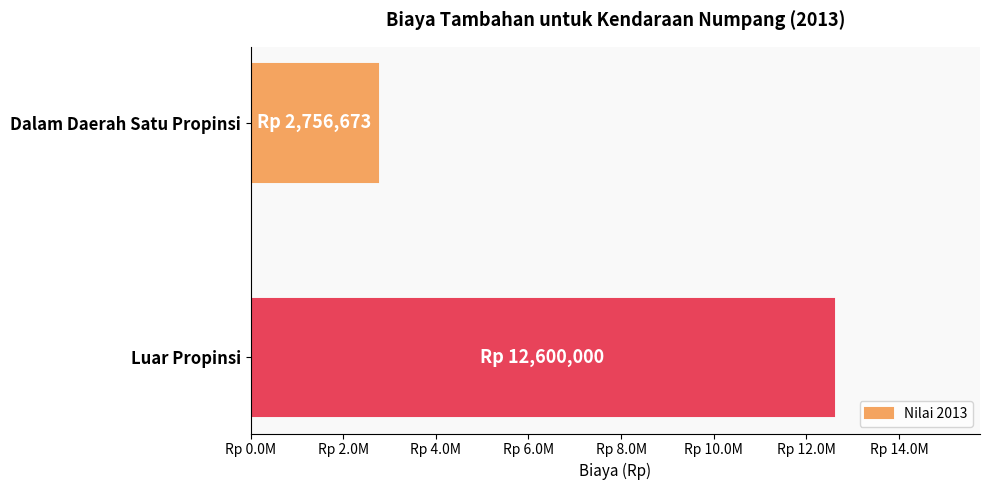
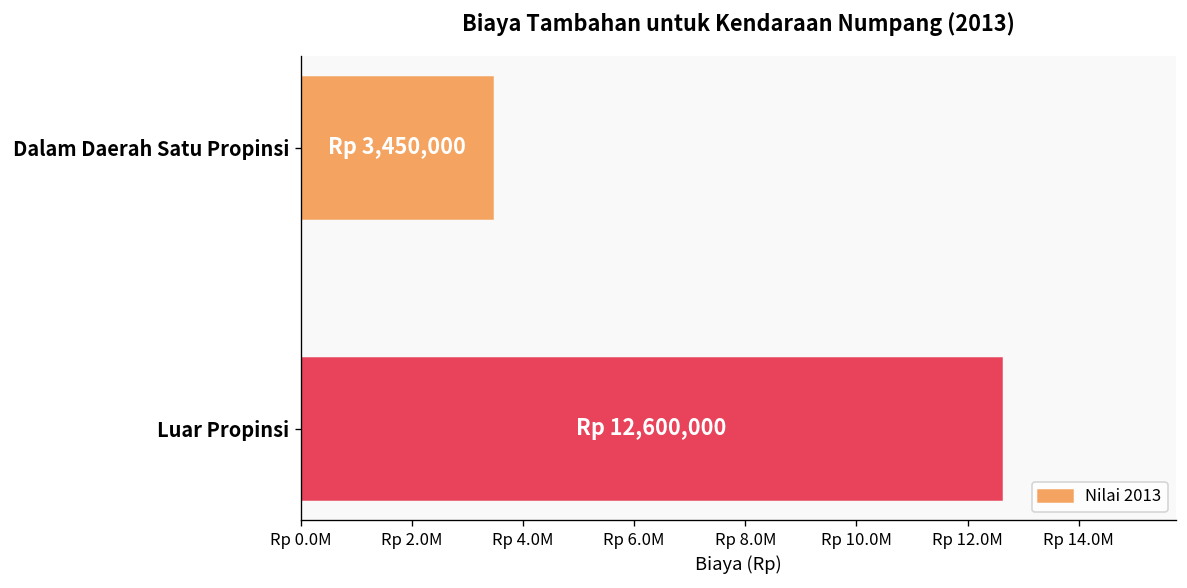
Dalam Daerah Satu Propinsi: 2,756,673 -> 3,450,000
